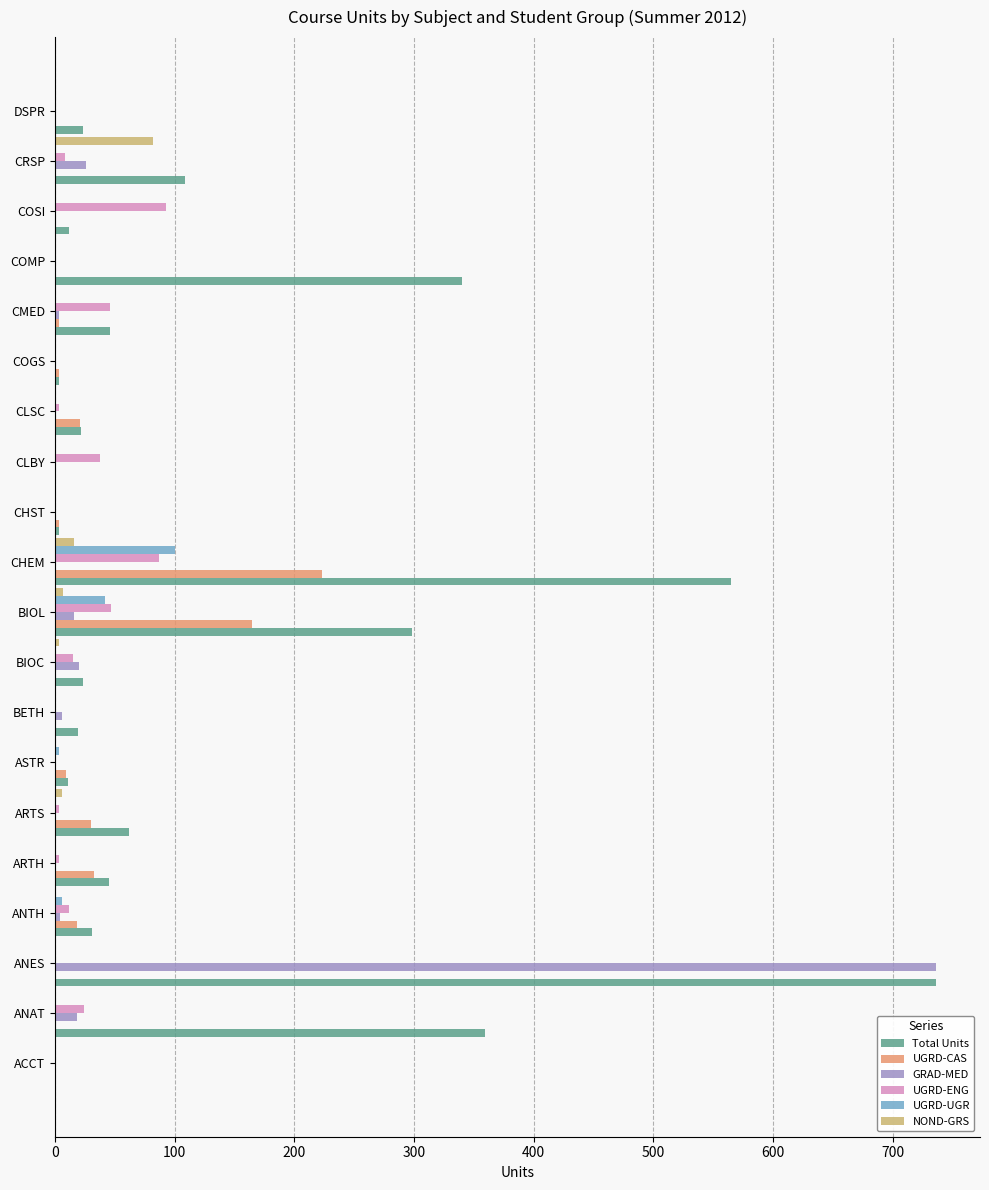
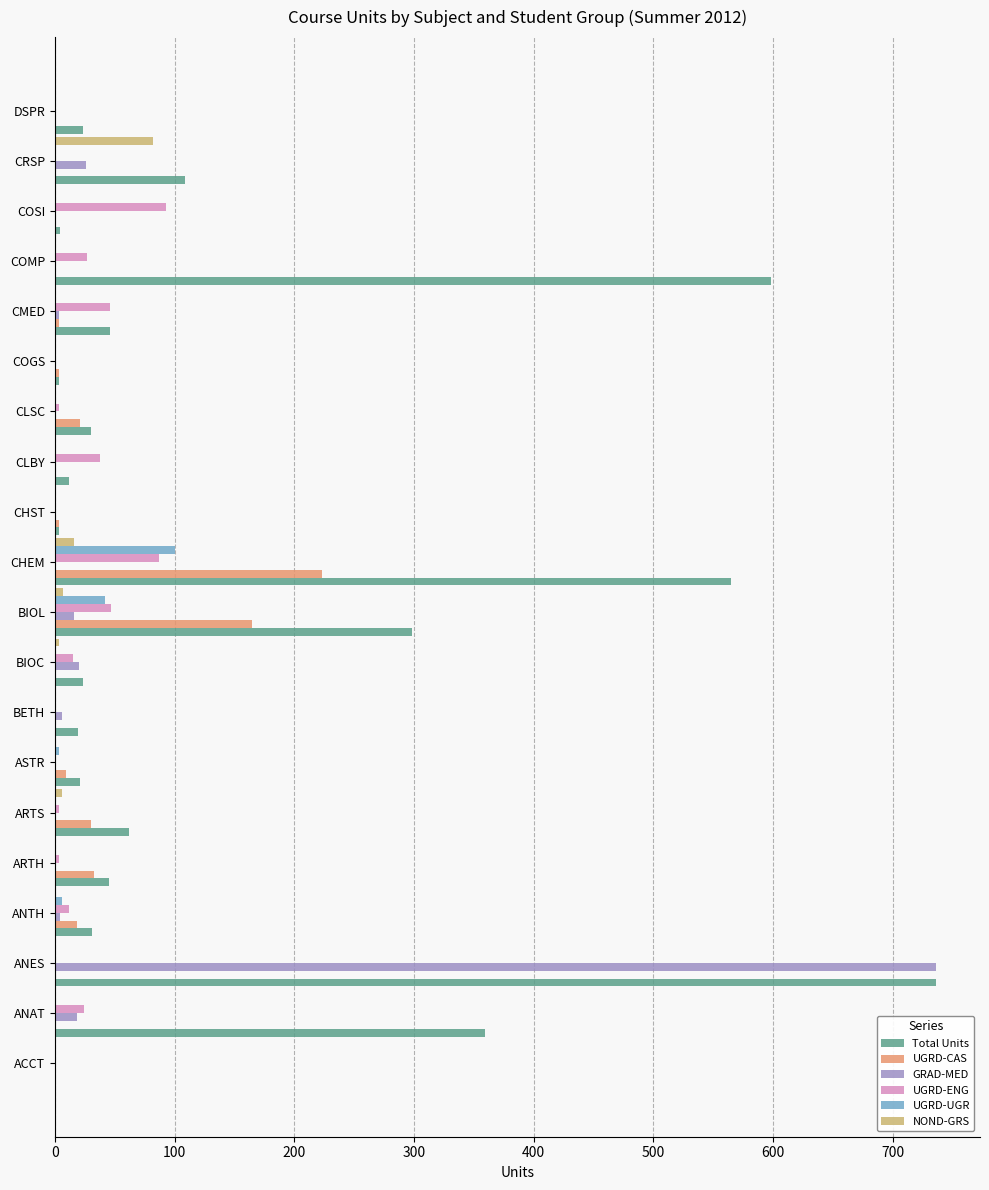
UGRD-ENG, CRSP: 8 -> 0
Total Units, COSI: 12 -> 4
UGRD-ENG, COMP: 0 -> 27
Total Units, COMP: 340 -> 598
Total Units, CLSC: 22 -> 30
Total Units, CLBY: 1 -> 12
Total Units, ASTR: 11 -> 21
